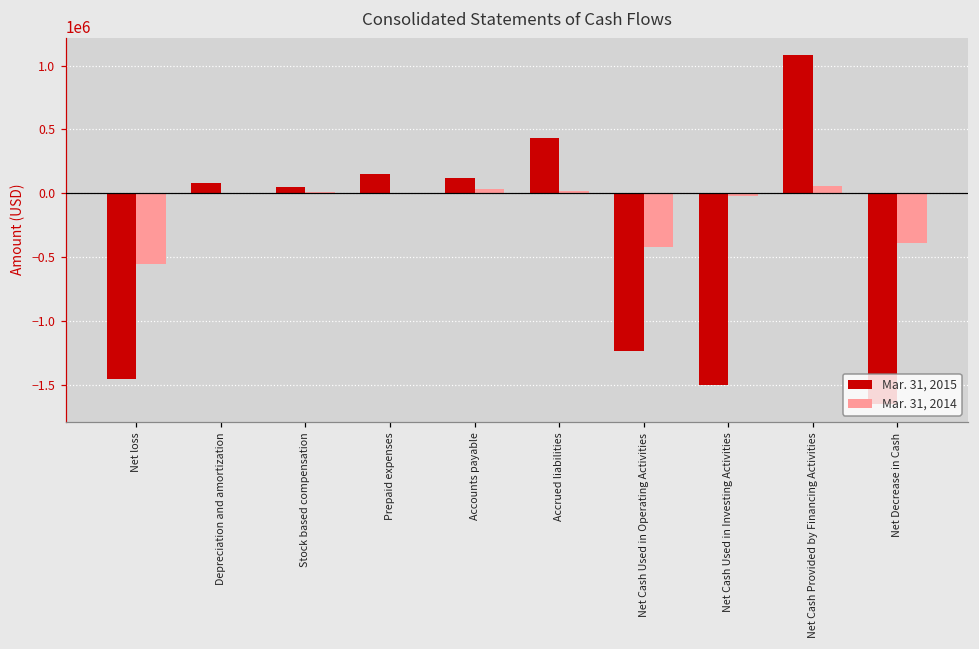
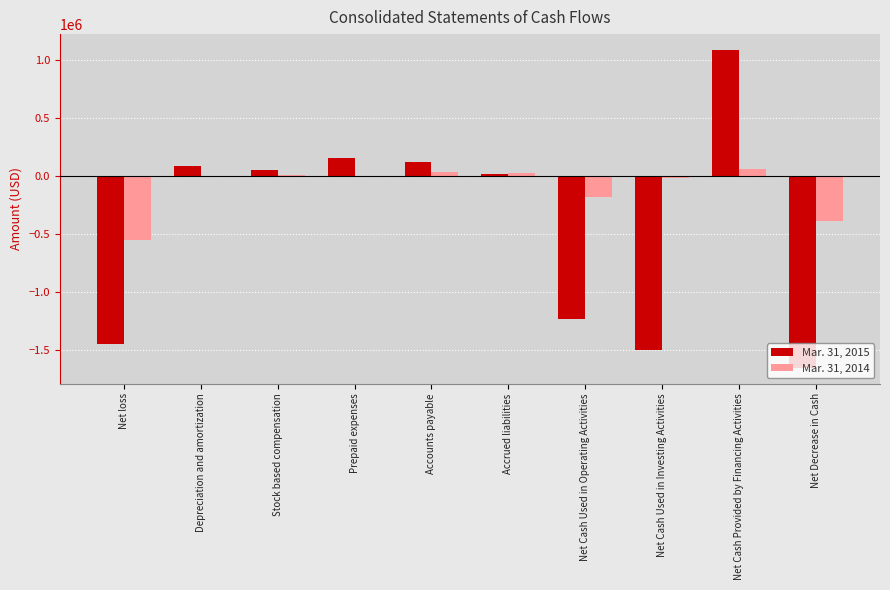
Mar. 31, 2015, Accrued liabilities: 430000 -> 10000
Mar. 31, 2014, Net Cash Used in Operating Activities: -420000 -> -180000
